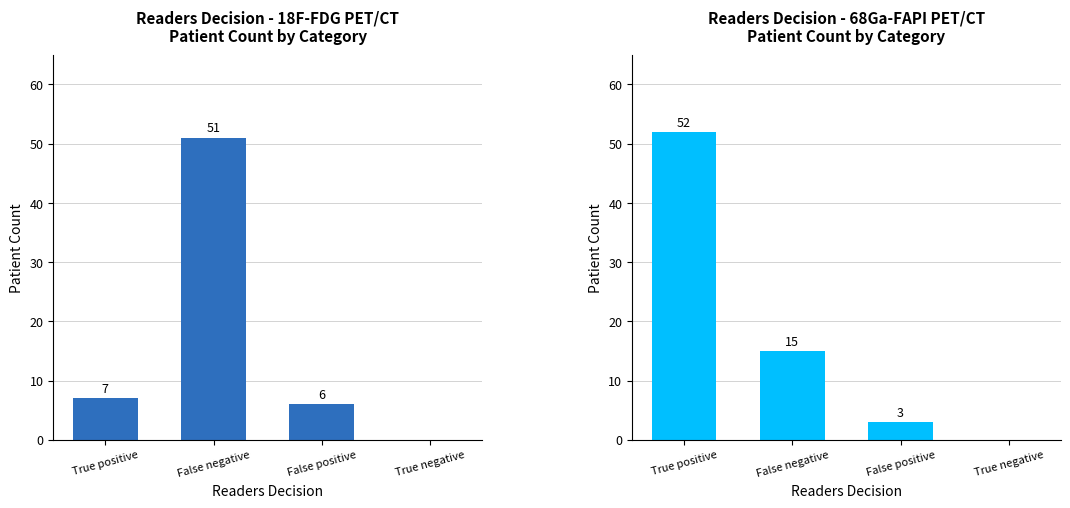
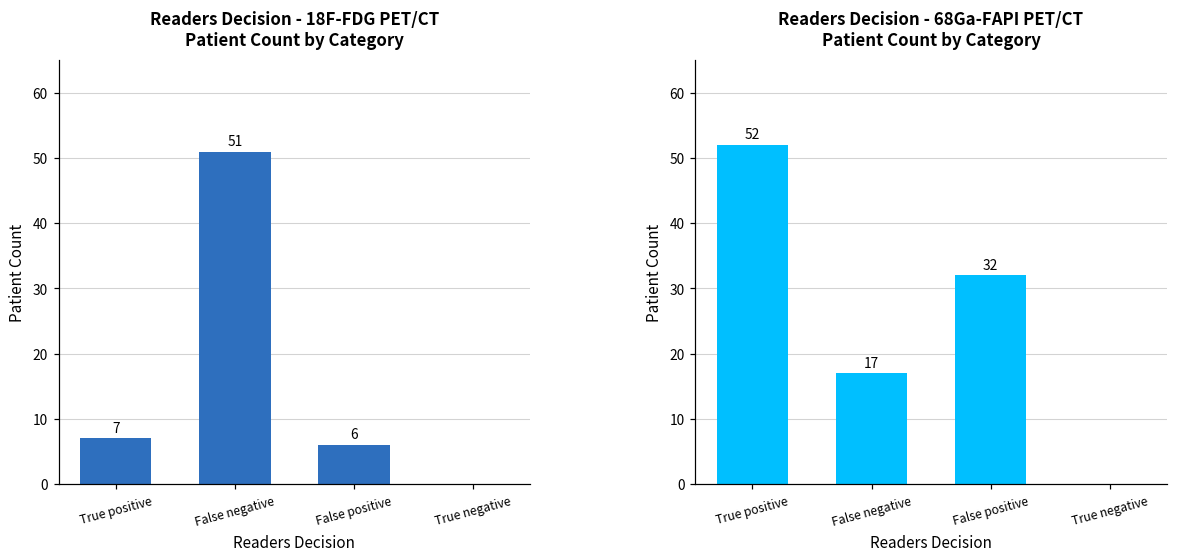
Readers Decision - 68Ga-FAPI PET/CT Patient Count by Category, False negative: 15 -> 17
Readers Decision - 68Ga-FAPI PET/CT Patient Count by Category, False positive: 3 -> 32
